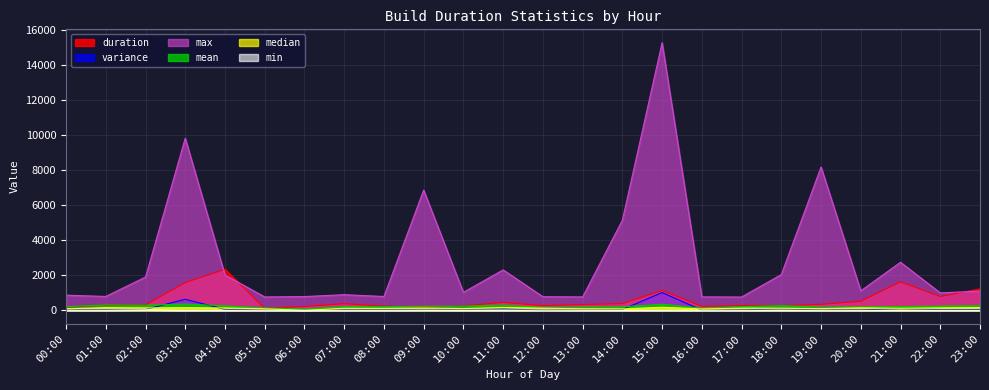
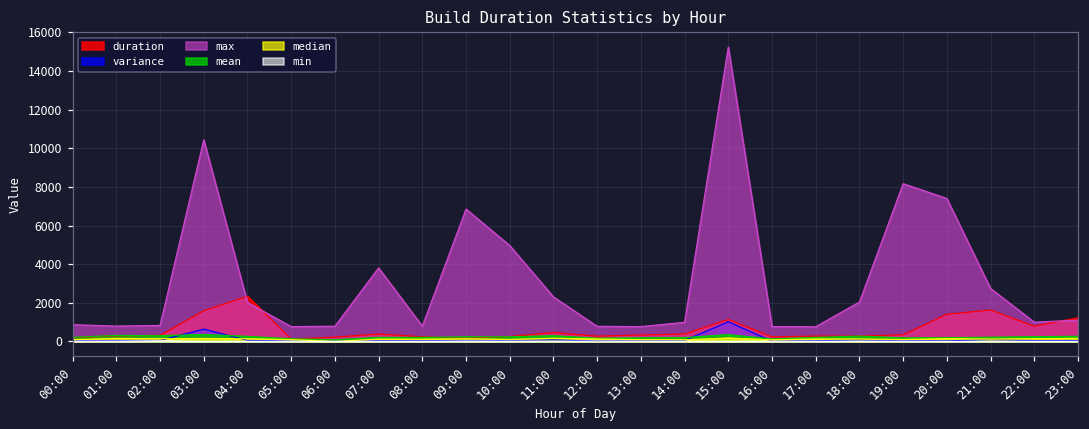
max, 02:00: 1900 -> 800
max, 03:00: 9800 -> 10400
max, 07:00: 900 -> 3800
max, 10:00: 1000 -> 5000
max, 14:00: 5100 -> 1000
duration, 20:00: 500 -> 1400
max, 20:00: 1100 -> 7400
